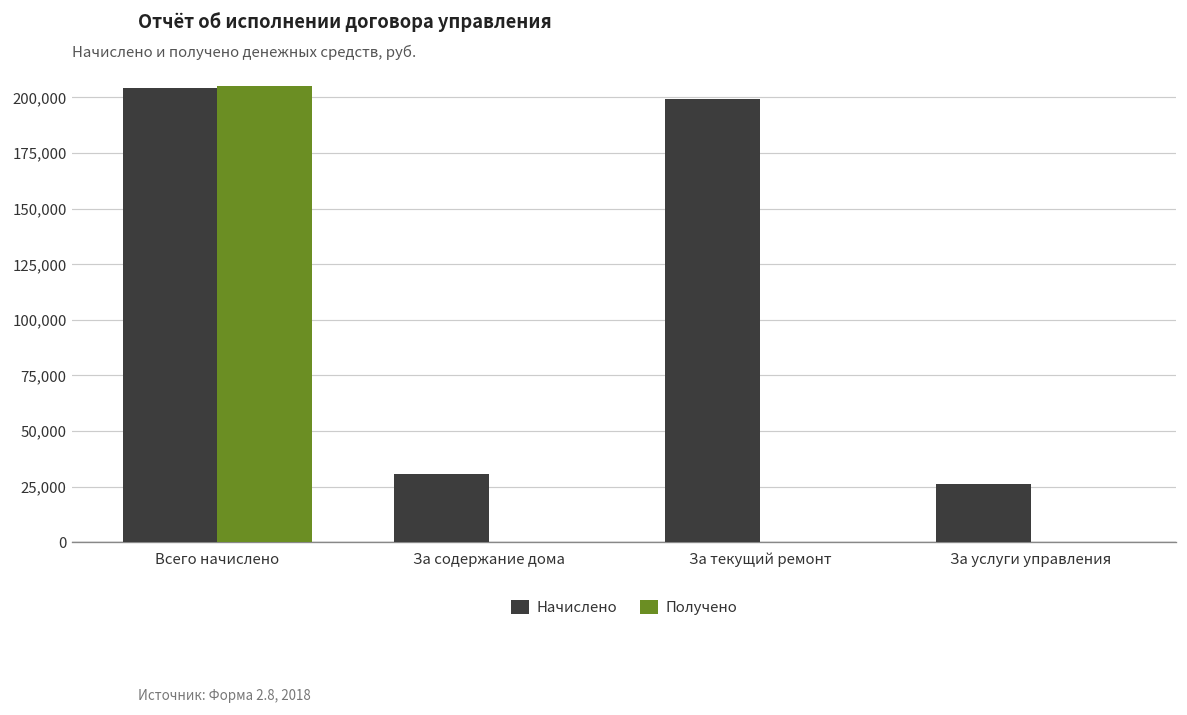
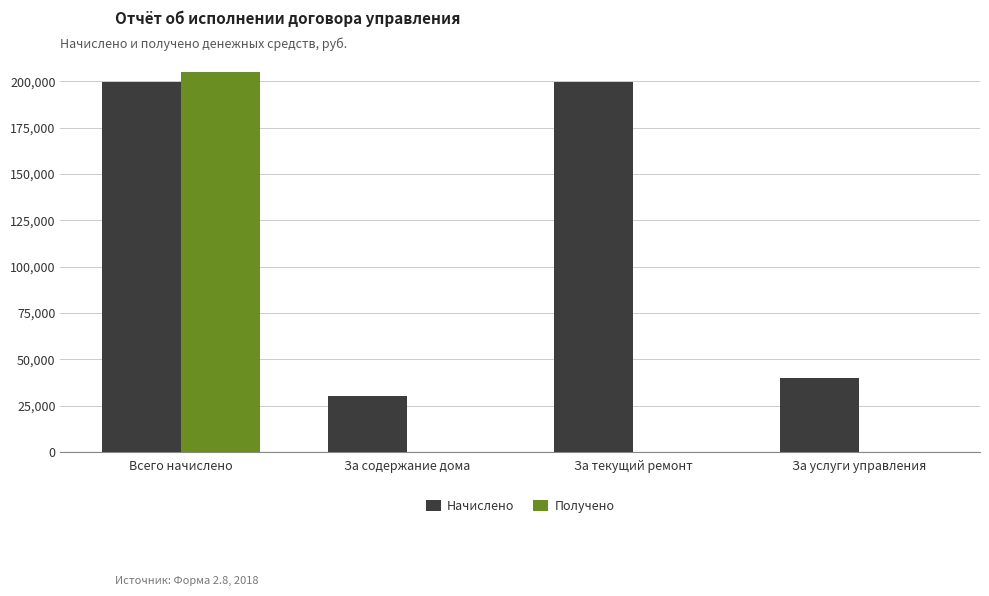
Начислено, Всего начислено: 204,000 -> 200,000
Начислено, За услуги управления: 26,000 -> 40,000
